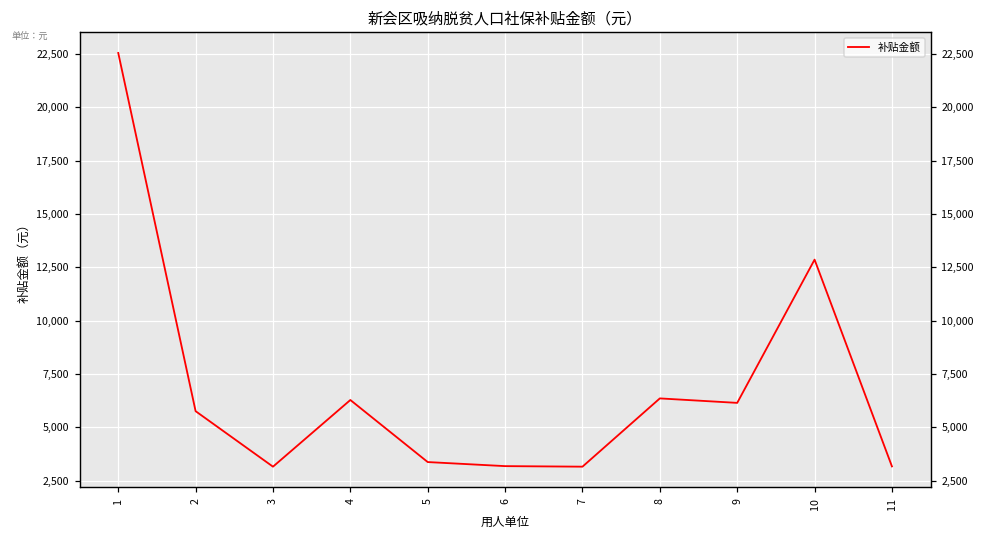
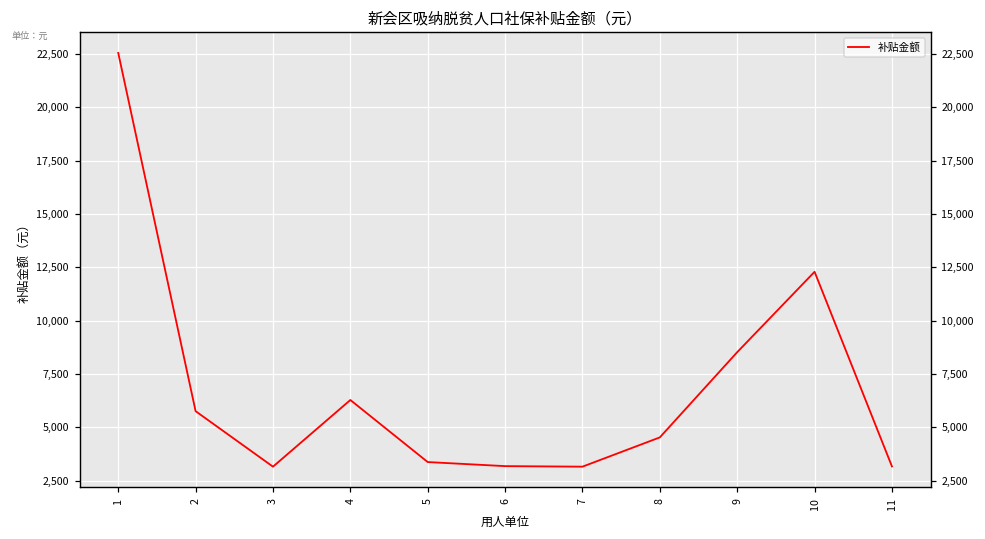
8: 6,400 -> 4,500
9: 6,100 -> 8,500
10: 12,900 -> 12,300
